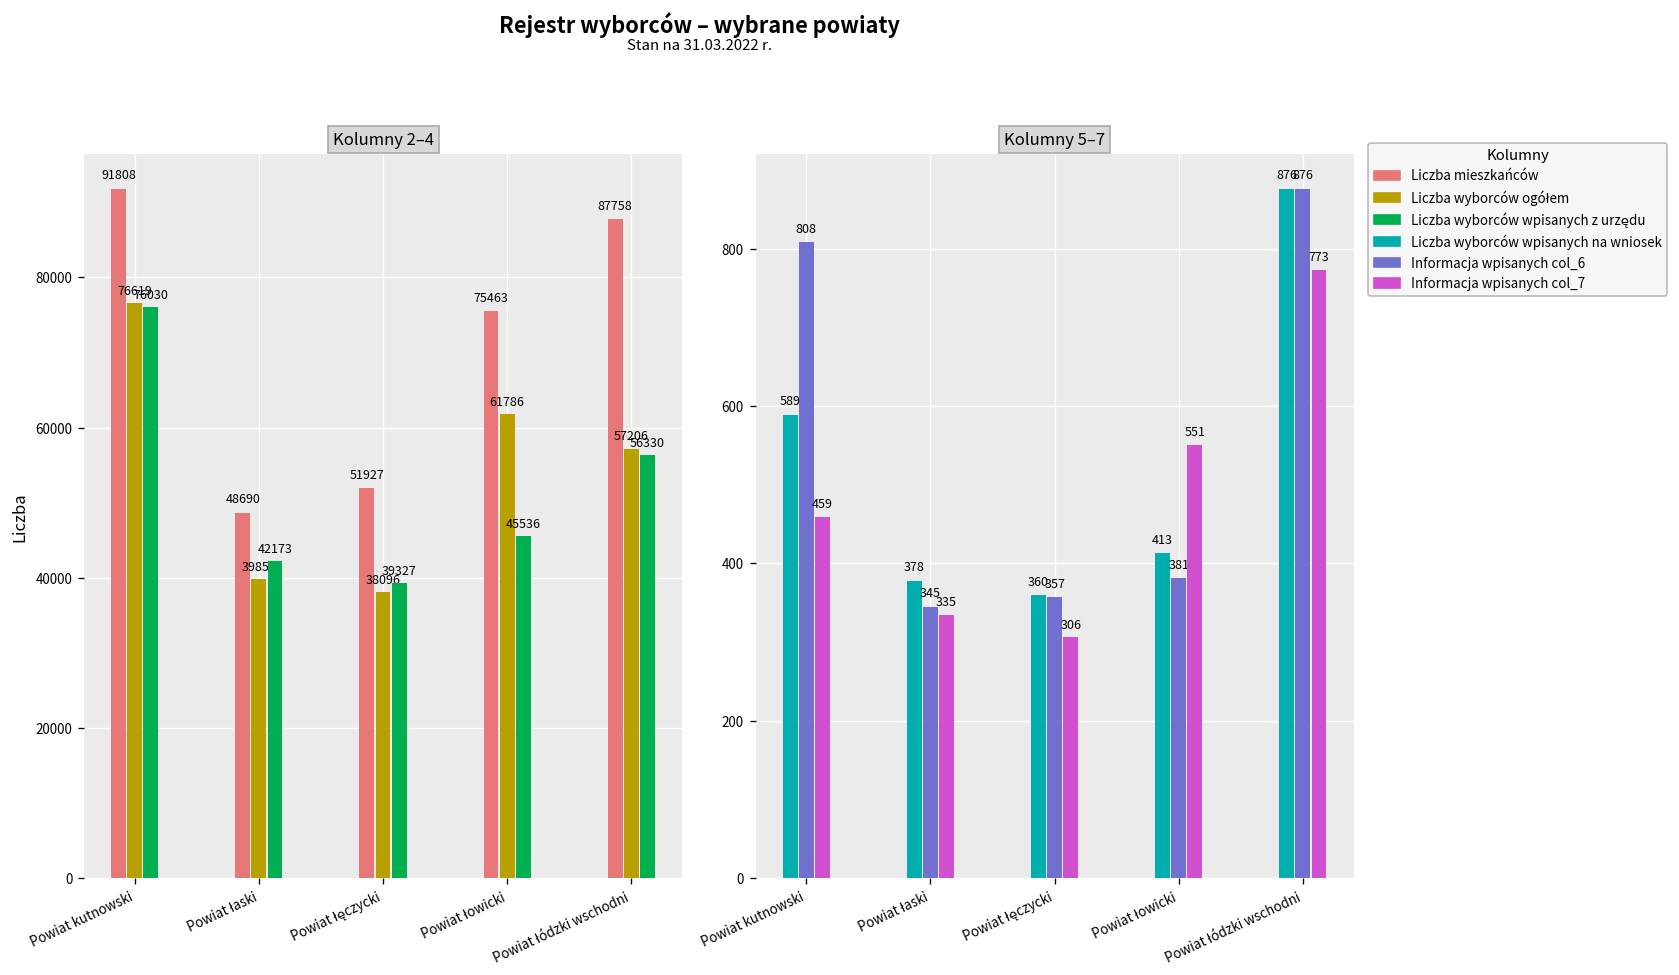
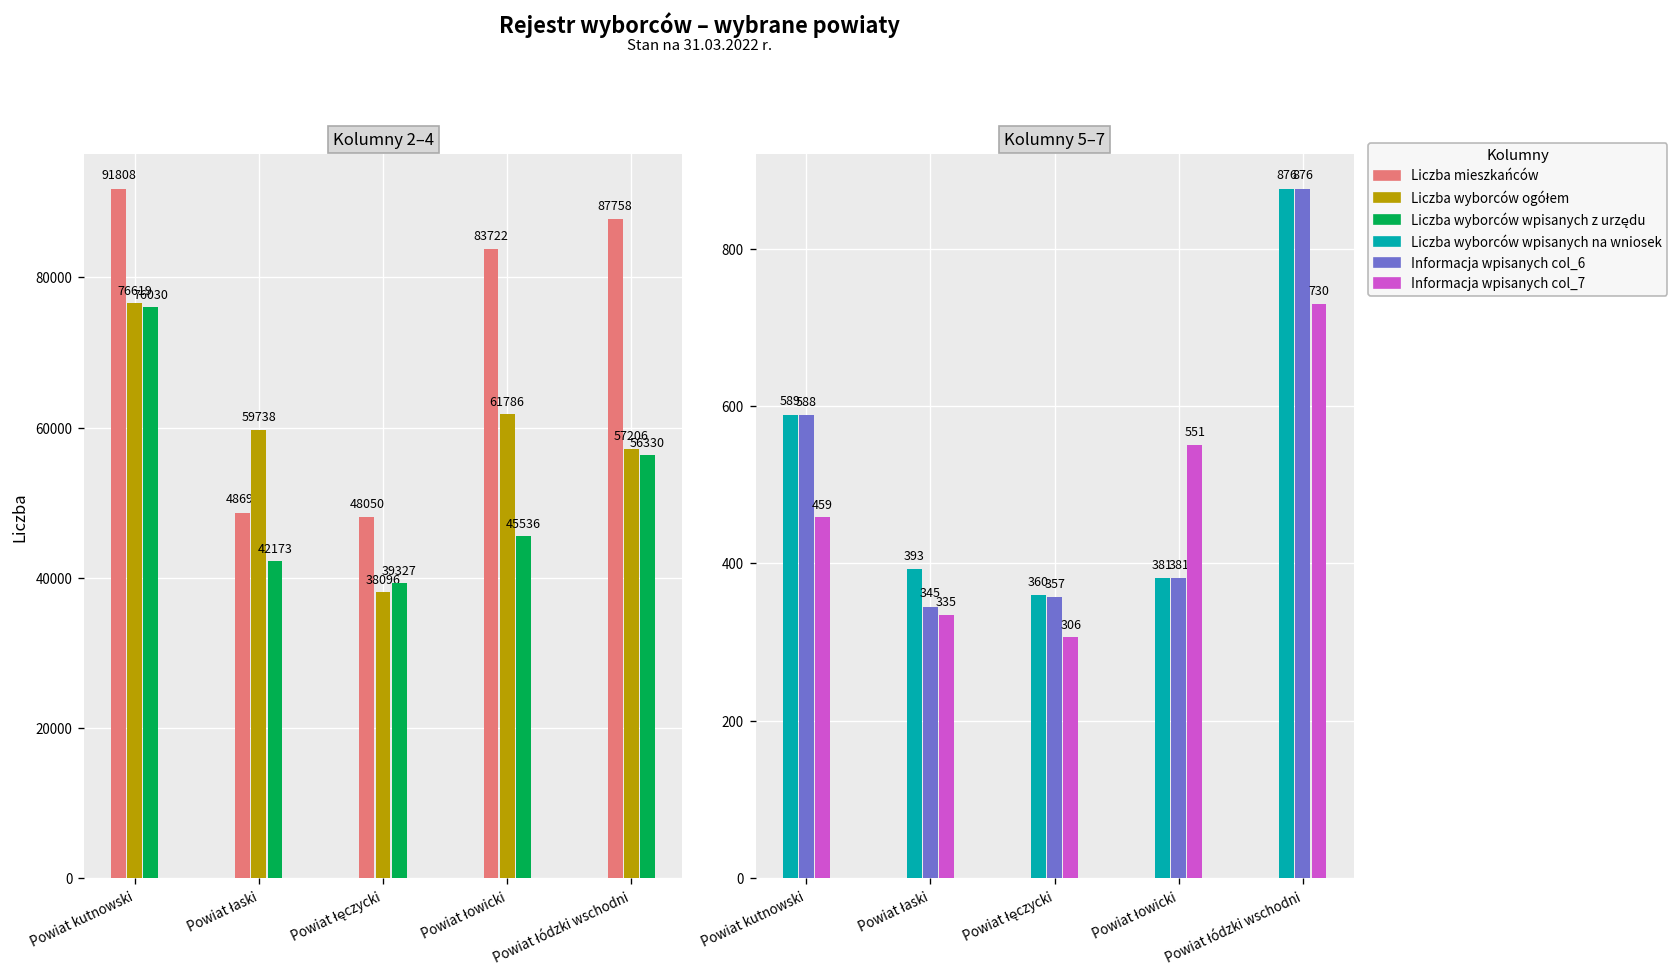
Kolumny 2–4, Liczba wyborców ogółem, Powiat łaski: 39855 -> 59738
Kolumny 2–4, Liczba mieszkańców, Powiat łęczycki: 51927 -> 48050
Kolumny 2–4, Liczba mieszkańców, Powiat łowicki: 75463 -> 83722
Kolumny 5–7, Informacja wpisanych col_6, Powiat kutnowski: 808 -> 588
Kolumny 5–7, Liczba wyborców wpisanych na wniosek, Powiat łaski: 378 -> 393
Kolumny 5–7, Liczba wyborców wpisanych na wniosek, Powiat łowicki: 413 -> 381
Kolumny 5–7, Informacja wpisanych col_7, Powiat łódzki wschodni: 773 -> 730
